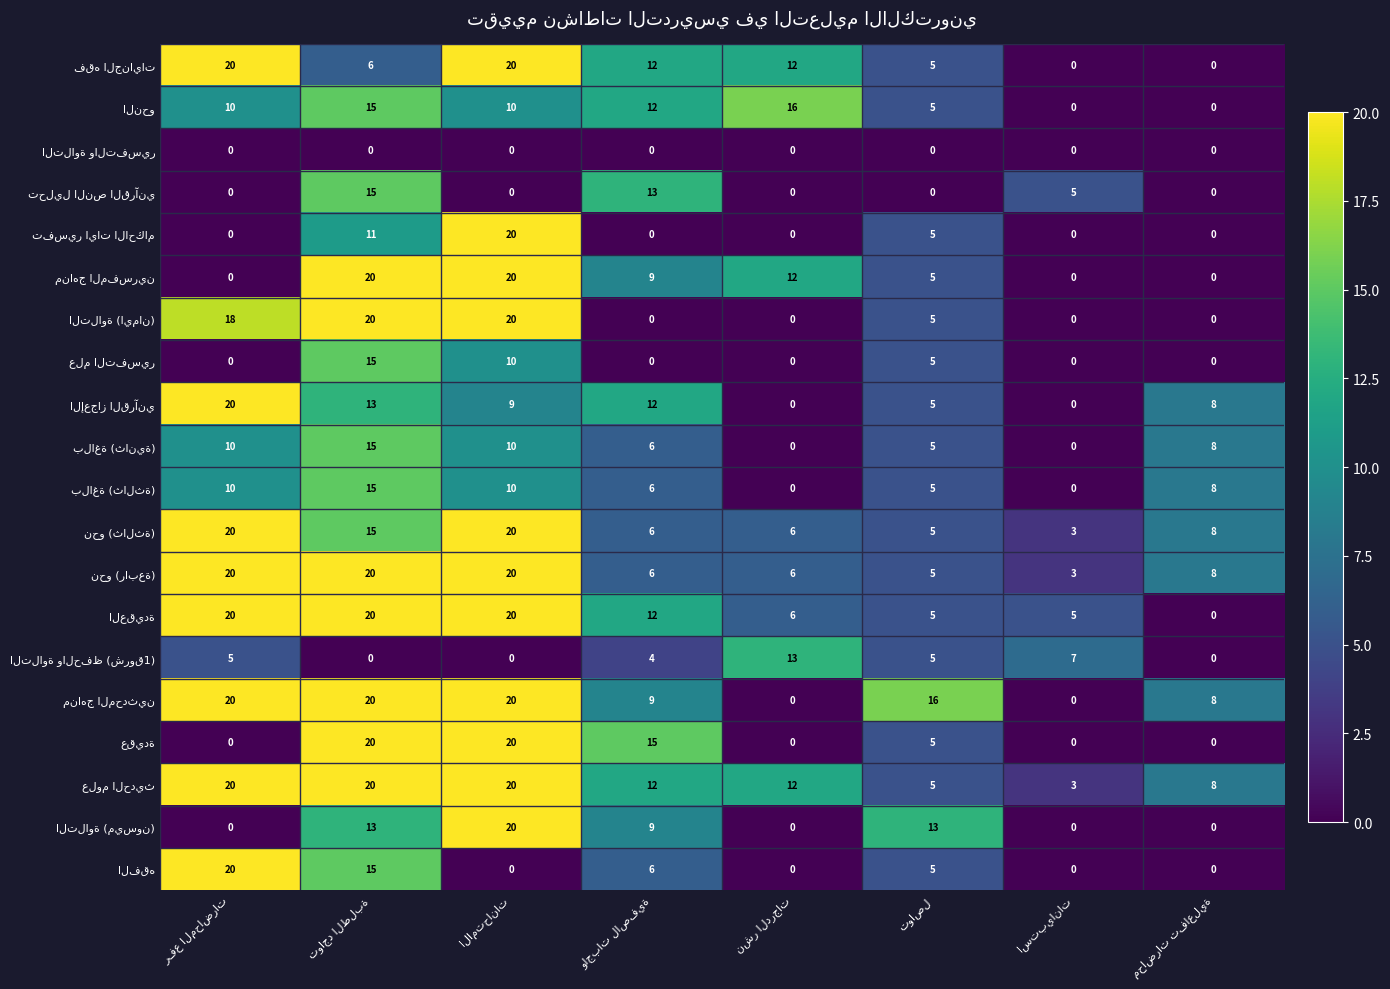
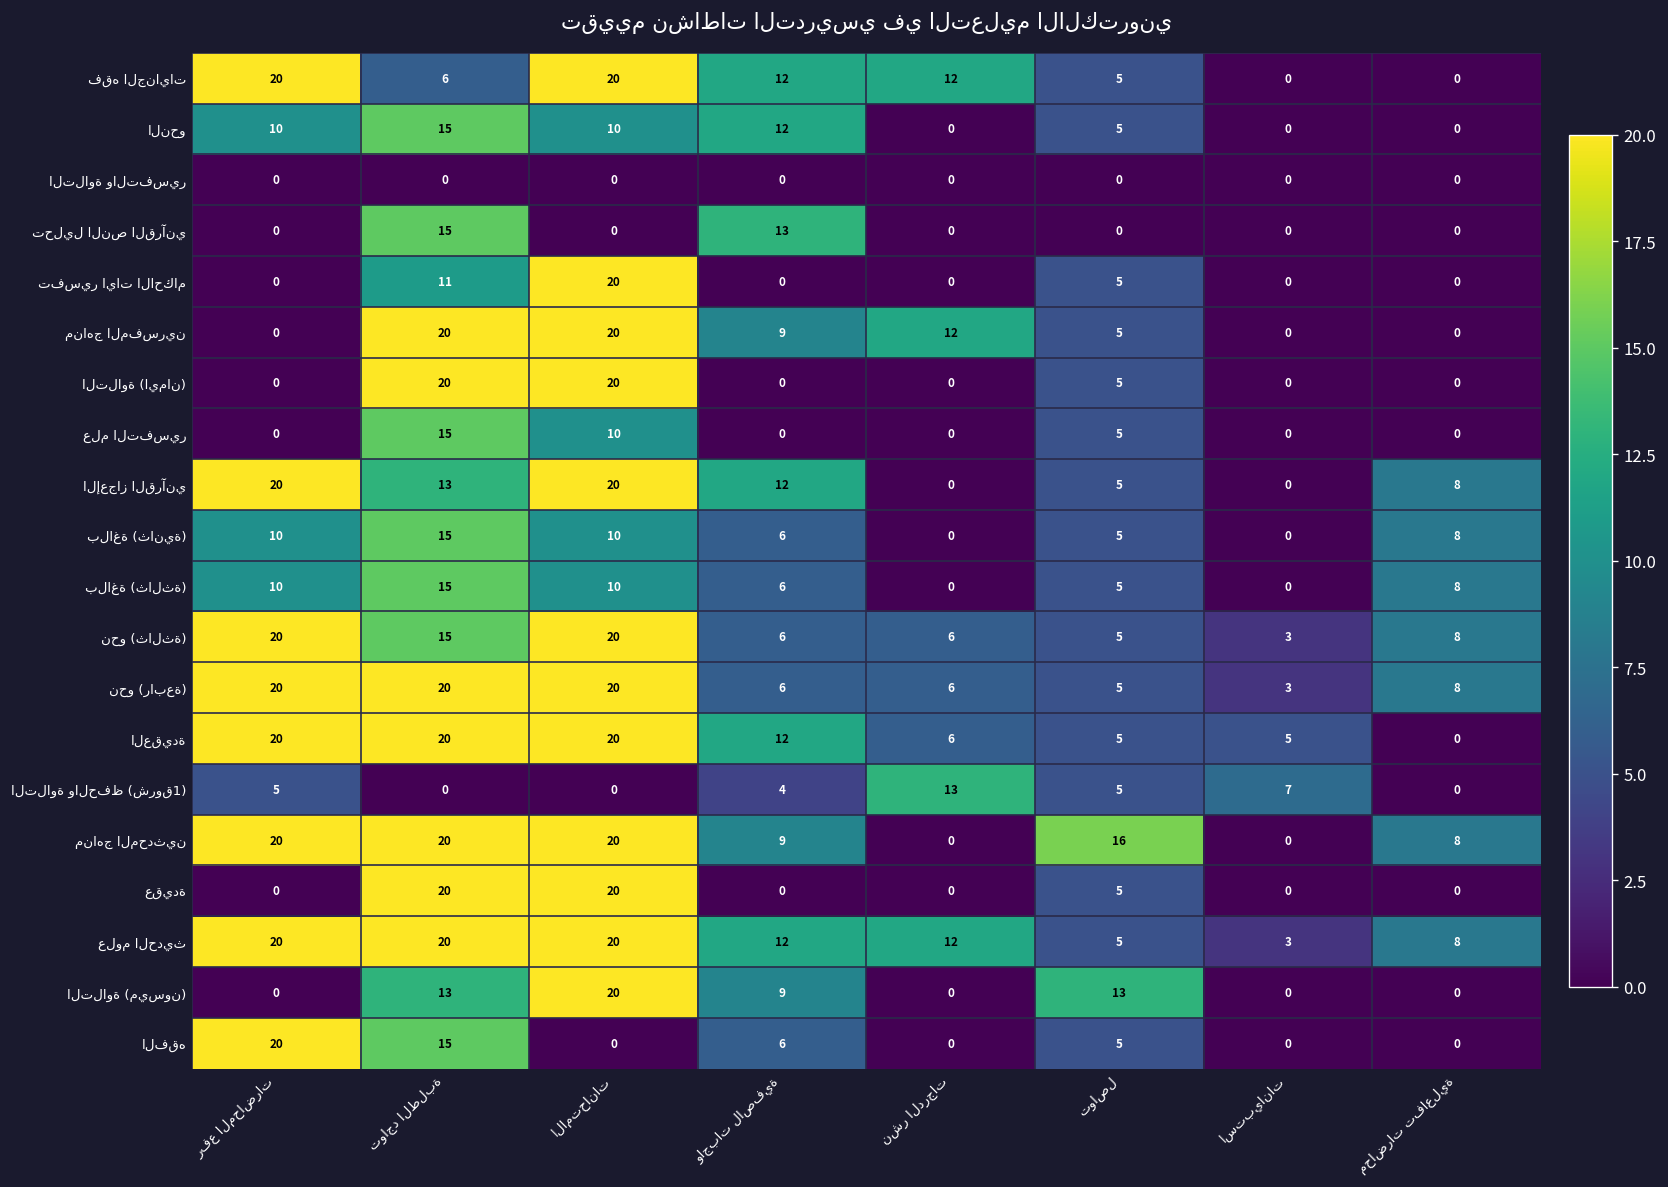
النحو, نشر الدرجات: 16 -> 0
تحليل النص القرآني, استبيانات: 5 -> 0
التلاوة (ايمان), رفع المحاضرات: 18 -> 0
الإعجاز القرآني, الامتحانات: 9 -> 20
عقيدة, واجبات لاصفية: 15 -> 0
